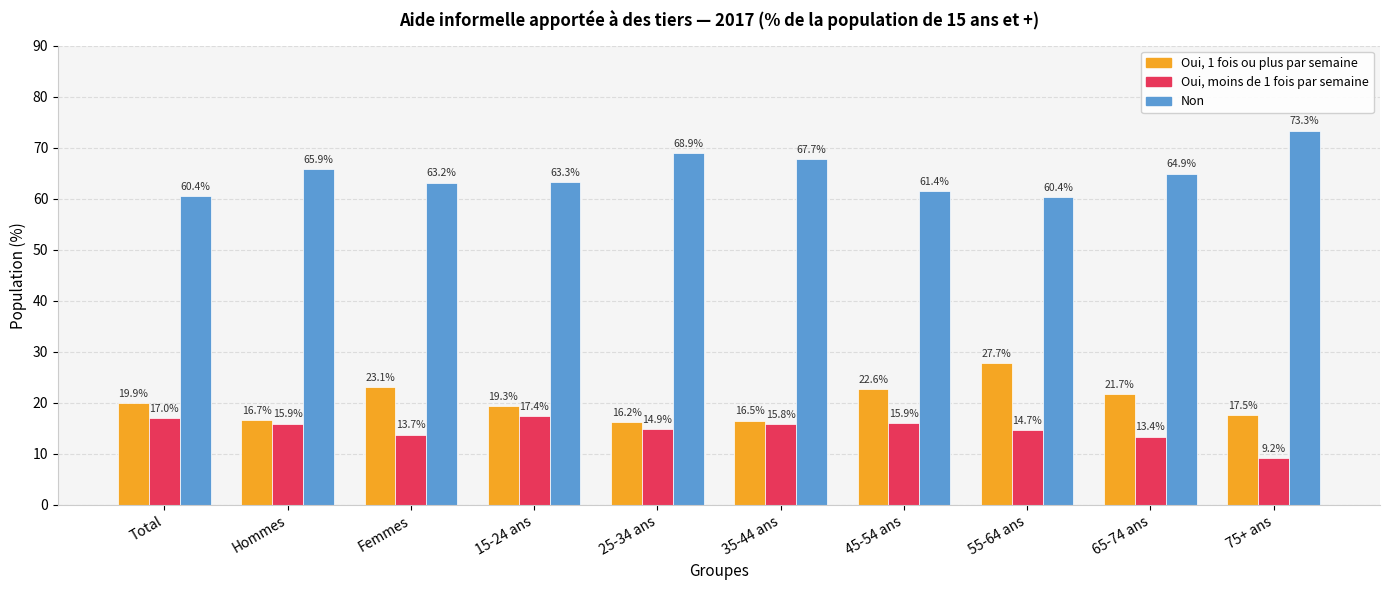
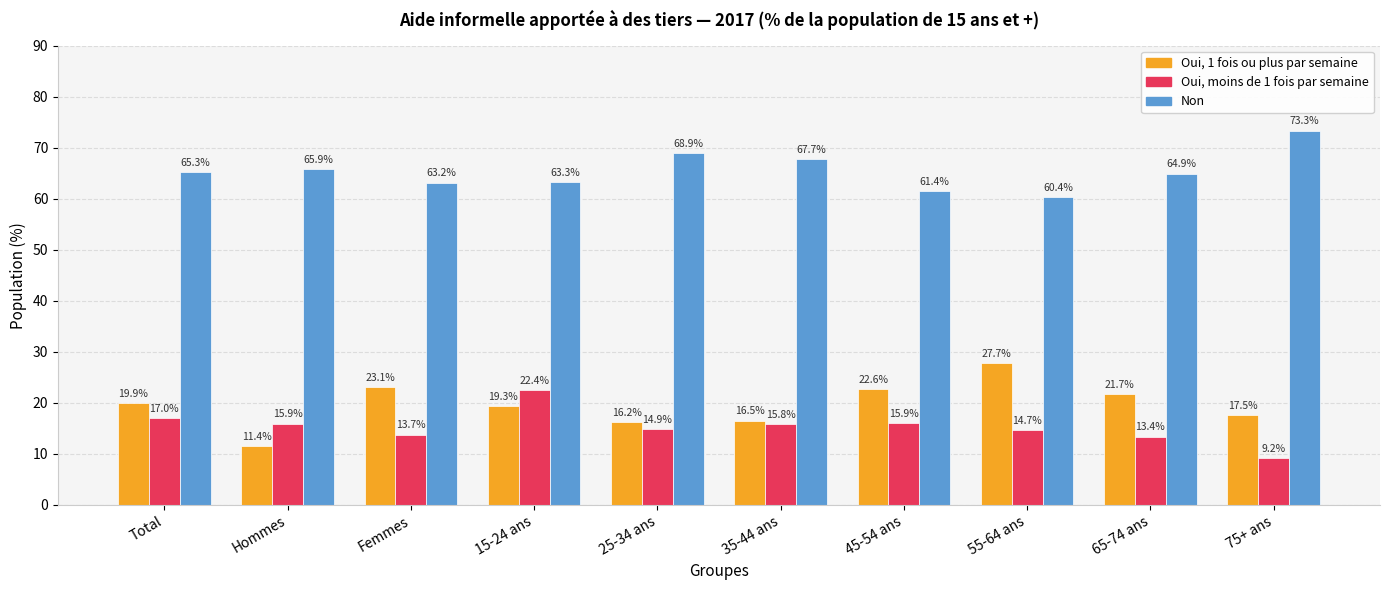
Non, Total: 60.4% -> 65.3%
Oui, 1 fois ou plus par semaine, Hommes: 16.7% -> 11.4%
Oui, moins de 1 fois par semaine, 15-24 ans: 17.4% -> 22.4%
